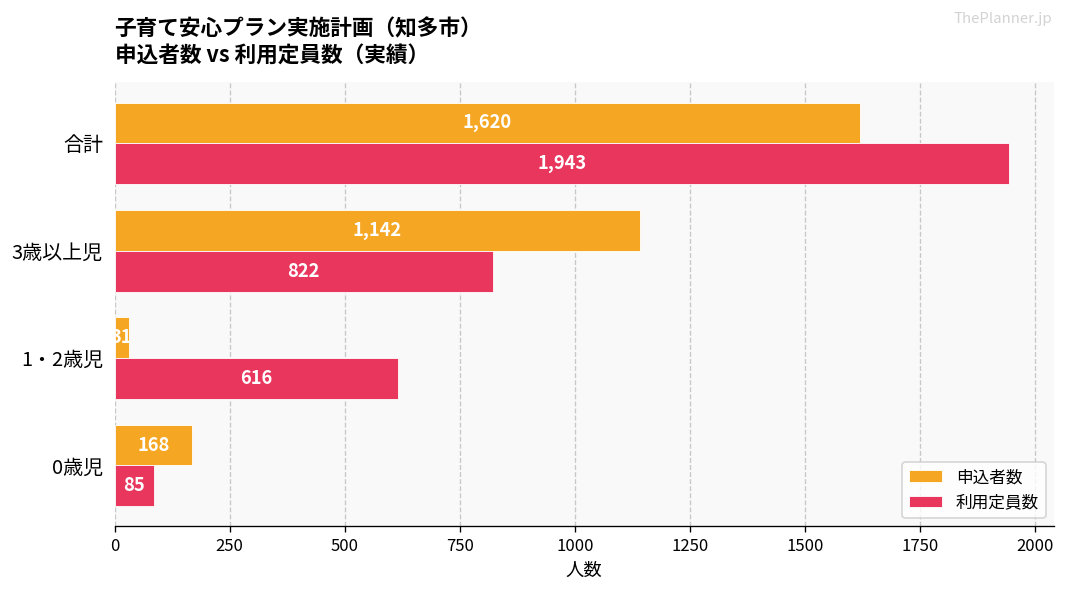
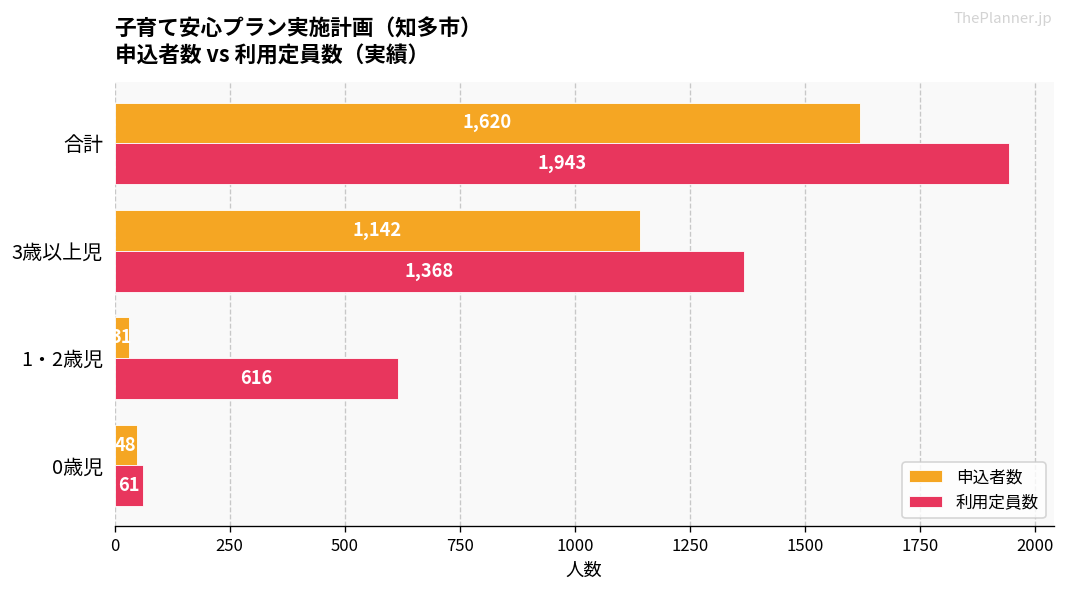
利用定員数, 3歳以上児: 822 -> 1,368
申込者数, 0歳児: 168 -> 48
利用定員数, 0歳児: 85 -> 61
